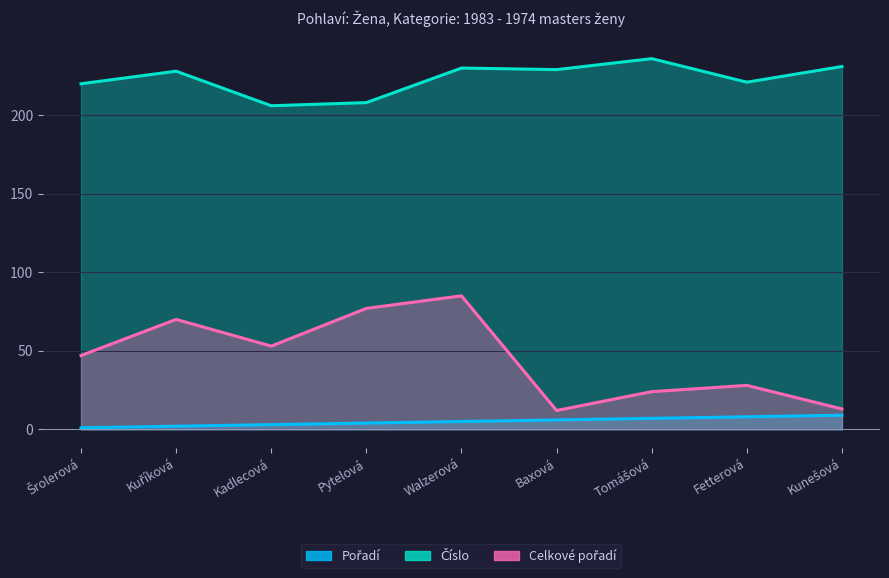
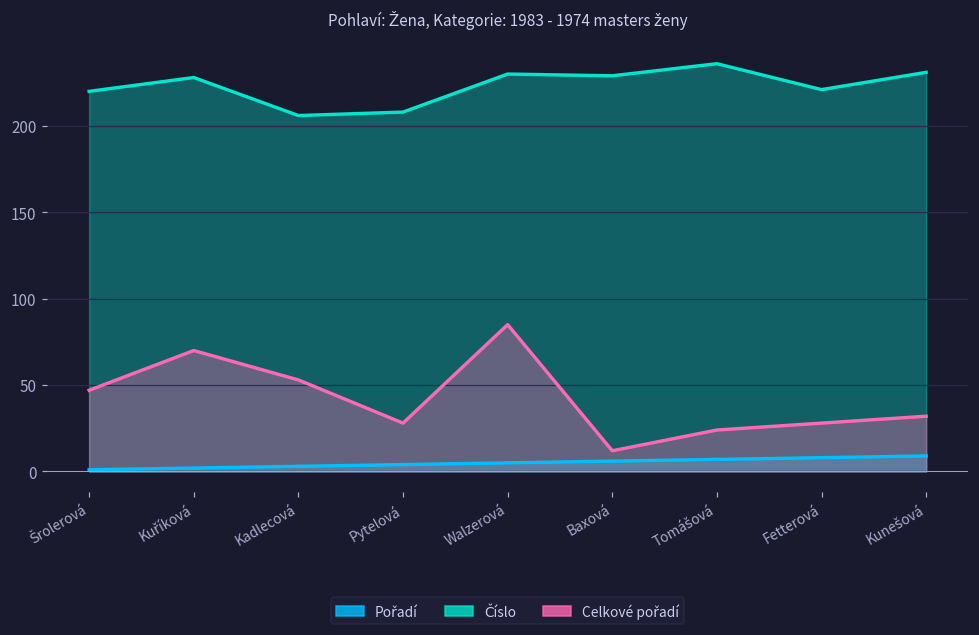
Celkové pořadí, Pytelová: 77 -> 28
Celkové pořadí, Kunešová: 13 -> 32
